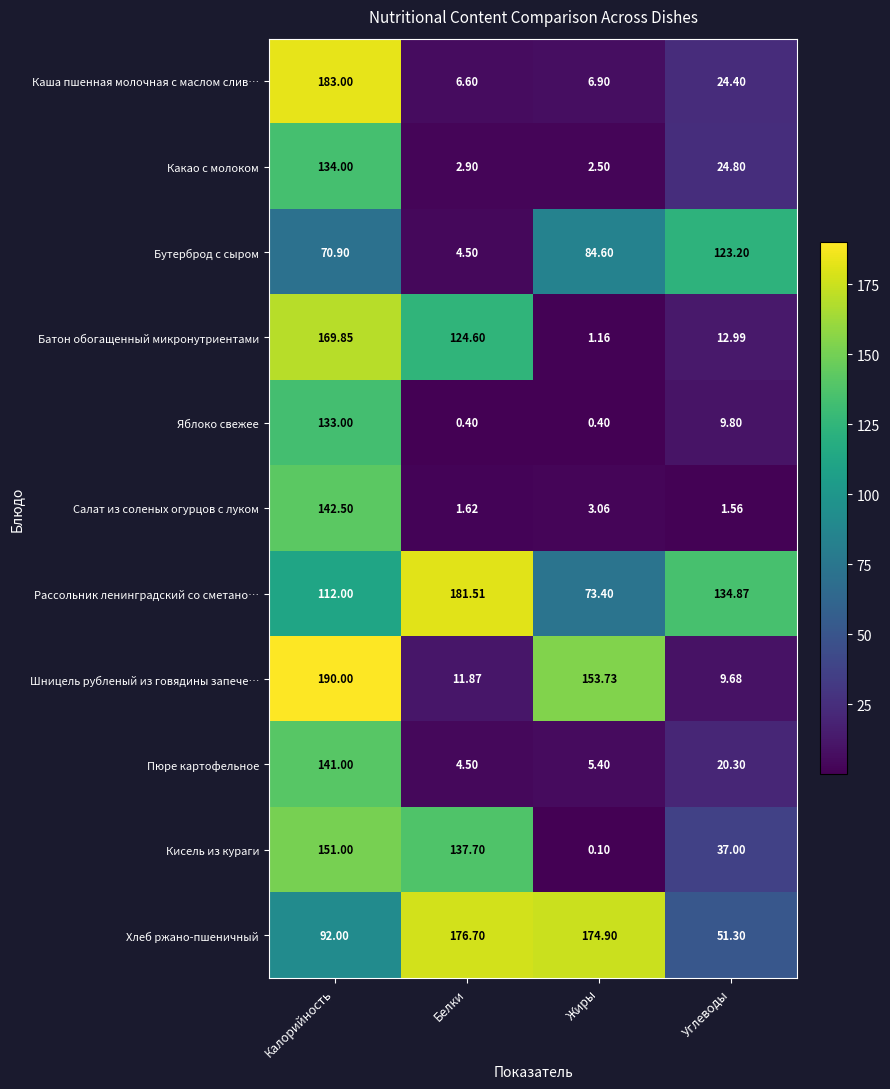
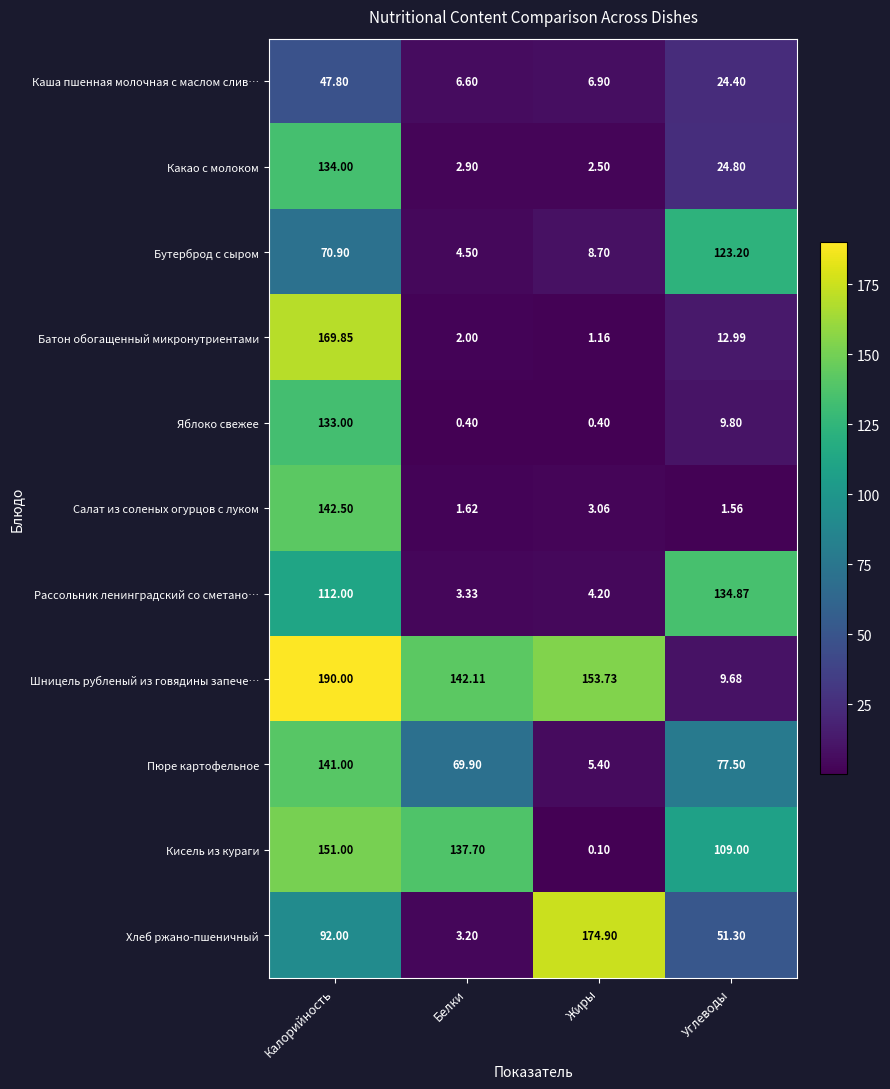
Каша пшенная молочная с маслом слив…, Калорийность: 183.00 -> 47.80
Бутерброд с сыром, Жиры: 84.60 -> 8.70
Батон обогащенный микронутриентами, Белки: 124.60 -> 2.00
Рассольник ленинградский со сметано…, Белки: 181.51 -> 3.33
Рассольник ленинградский со сметано…, Жиры: 73.40 -> 4.20
Шницель рубленый из говядины запече…, Белки: 11.87 -> 142.11
Пюре картофельное, Белки: 4.50 -> 69.90
Пюре картофельное, Углеводы: 20.30 -> 77.50
Кисель из кураги, Углеводы: 37.00 -> 109.00
Хлеб ржано-пшеничный, Белки: 176.70 -> 3.20
